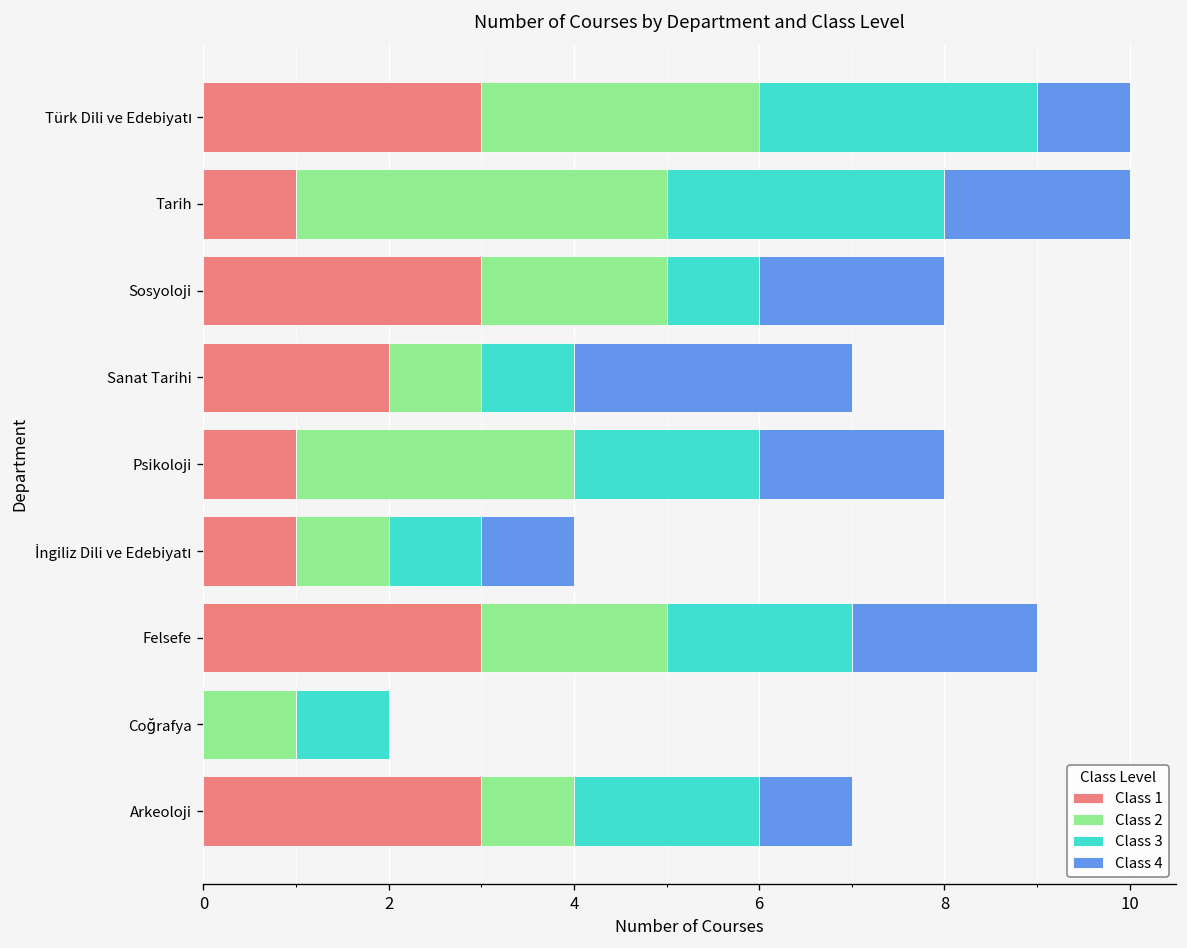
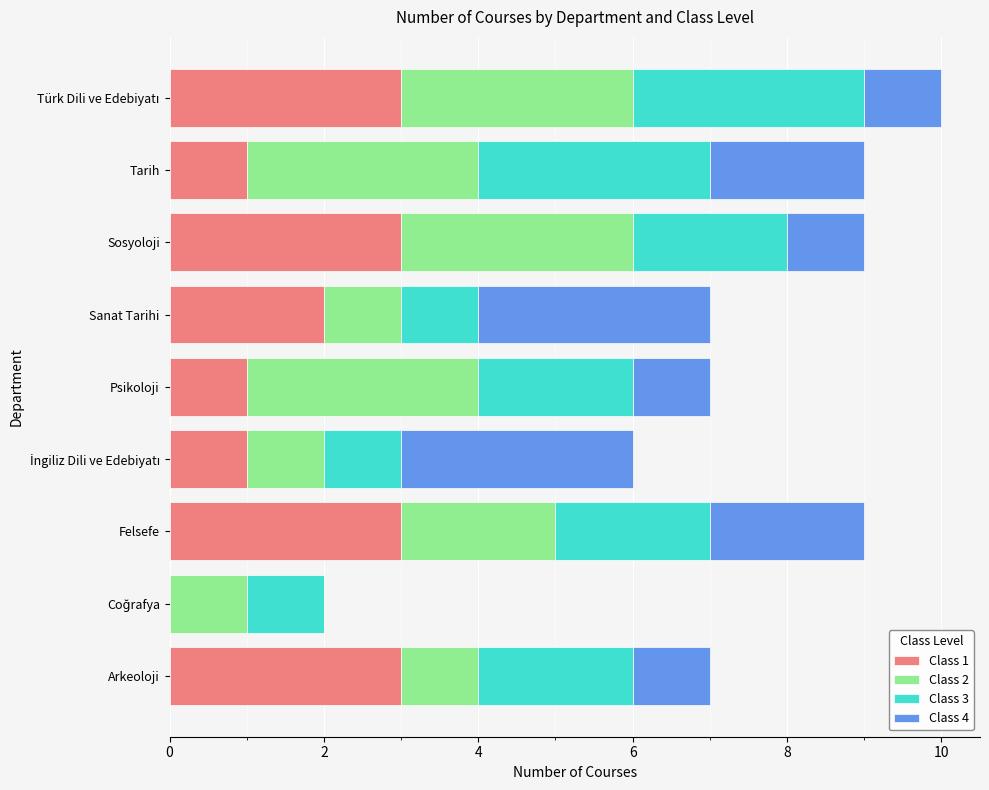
Class 2, Tarih: 4 -> 3
Class 2, Sosyoloji: 2 -> 3
Class 3, Sosyoloji: 1 -> 2
Class 4, Sosyoloji: 2 -> 1
Class 4, Psikoloji: 2 -> 1
Class 4, İngiliz Dili ve Edebiyatı: 1 -> 3
